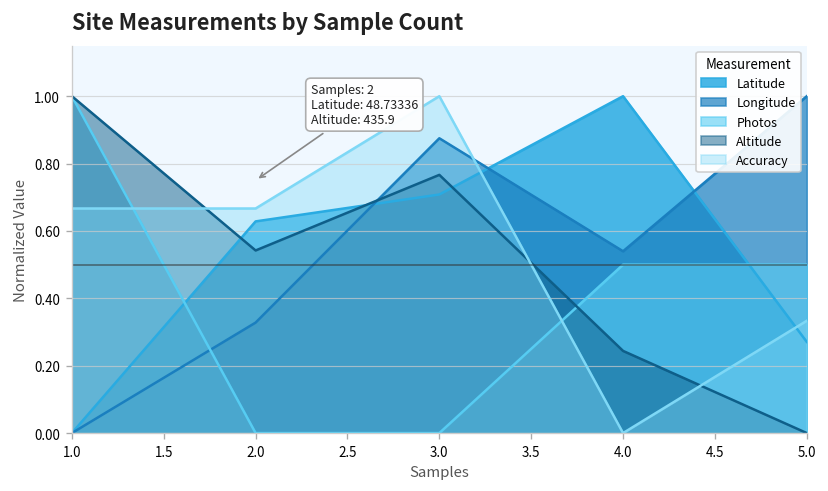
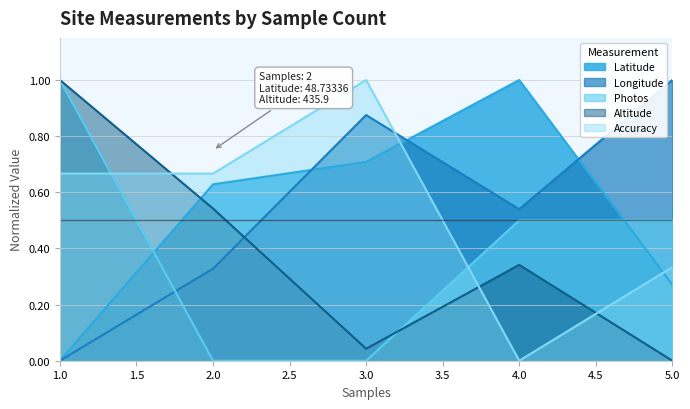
Altitude, 3.0: 0.77 -> 0.04
Altitude, 4.0: 0.24 -> 0.34
